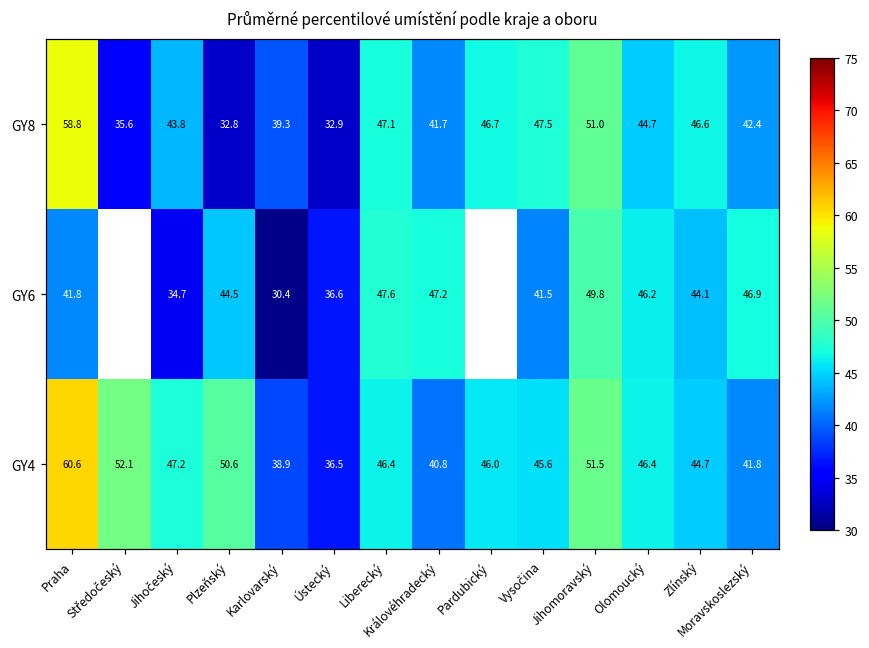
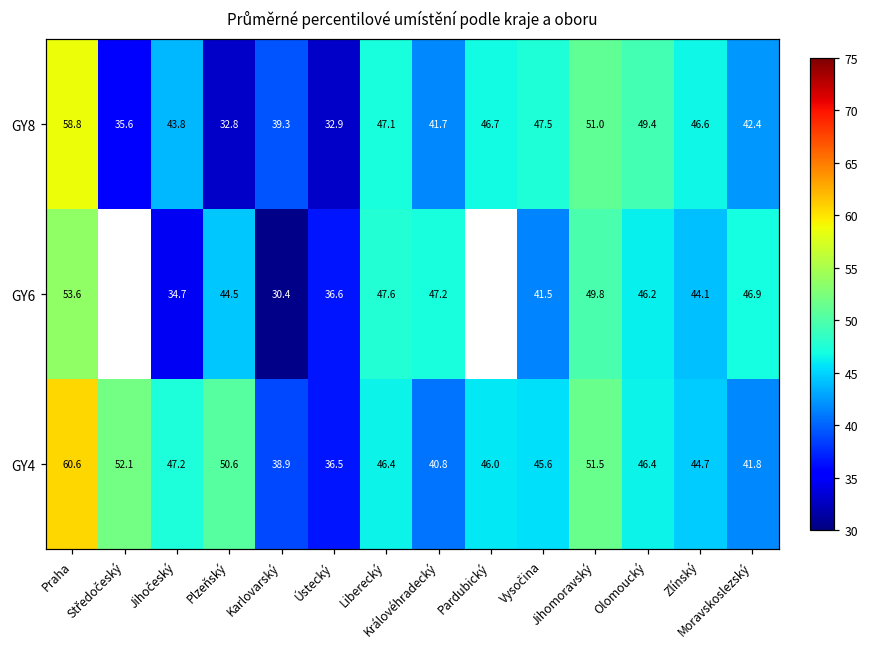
GY8, Olomoucký: 44.7 -> 49.4
GY6, Praha: 41.8 -> 53.6
